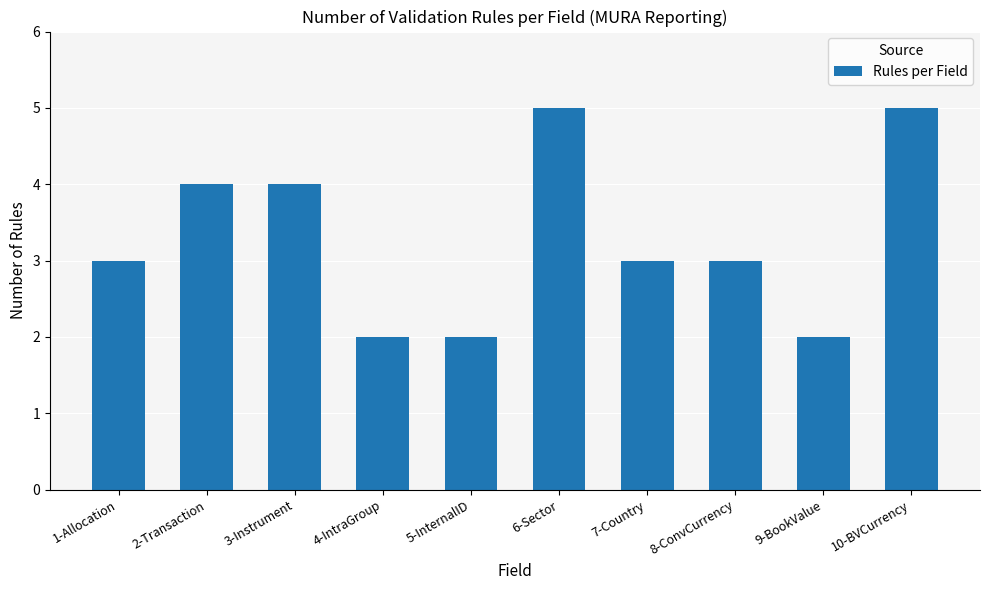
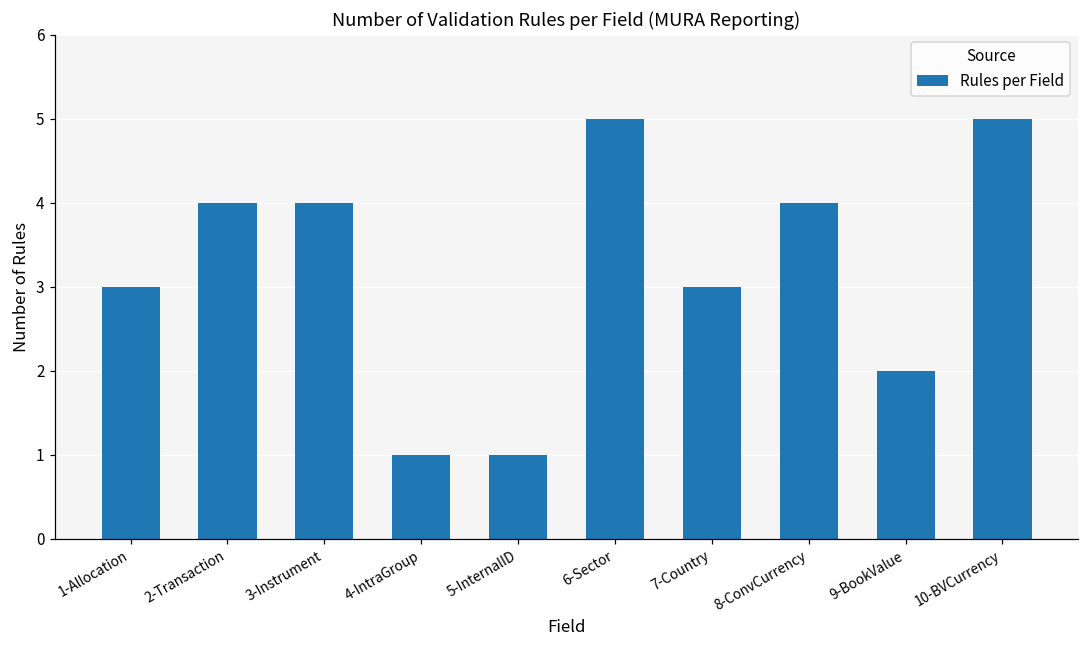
4-IntraGroup: 2 -> 1
5-InternalID: 2 -> 1
8-ConvCurrency: 3 -> 4
